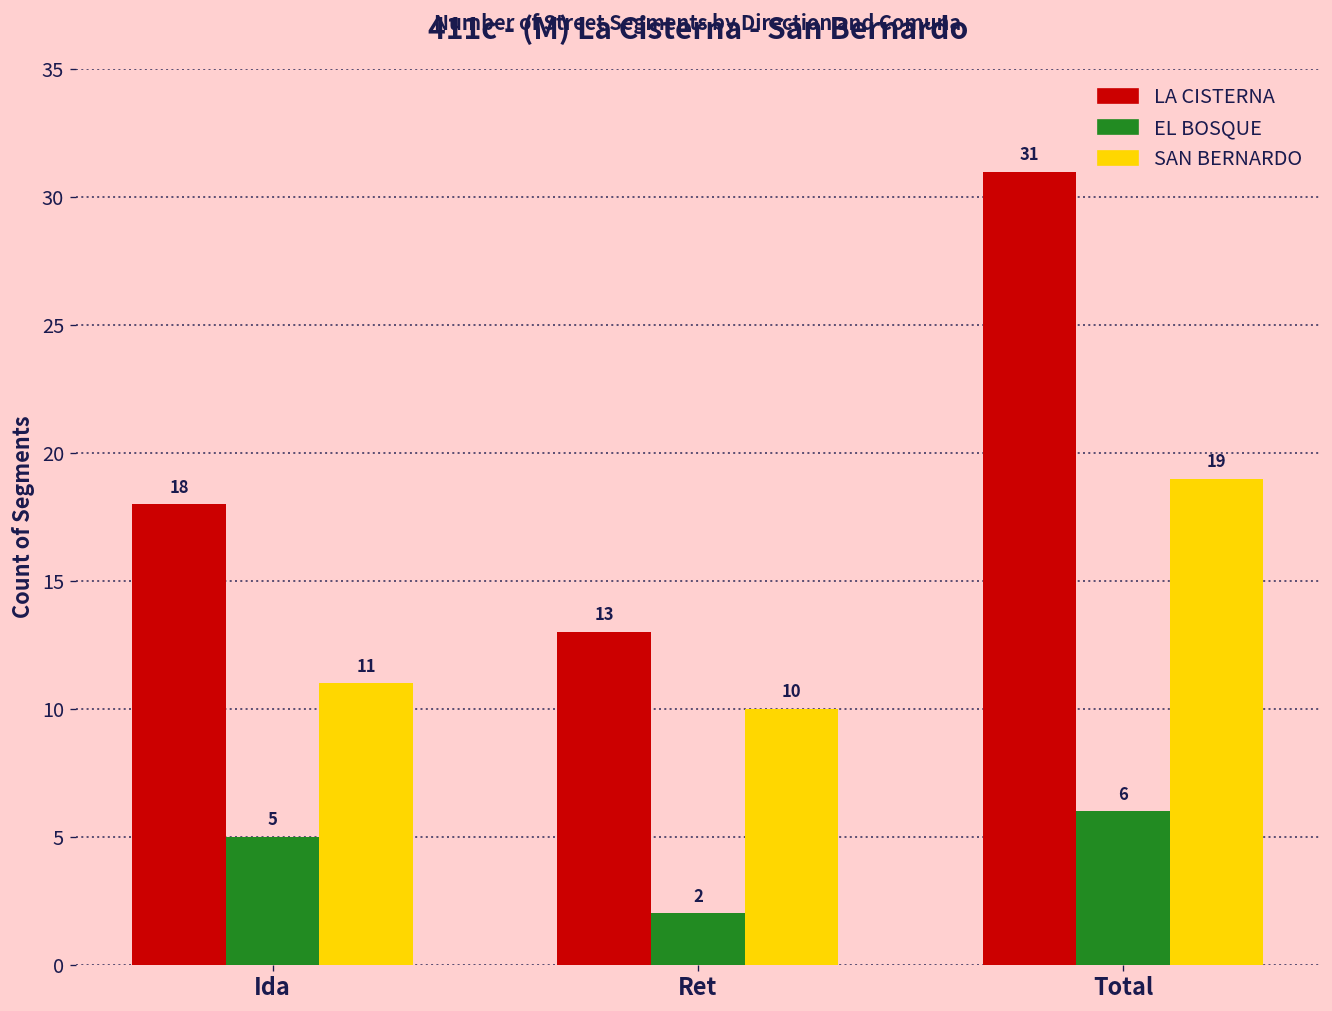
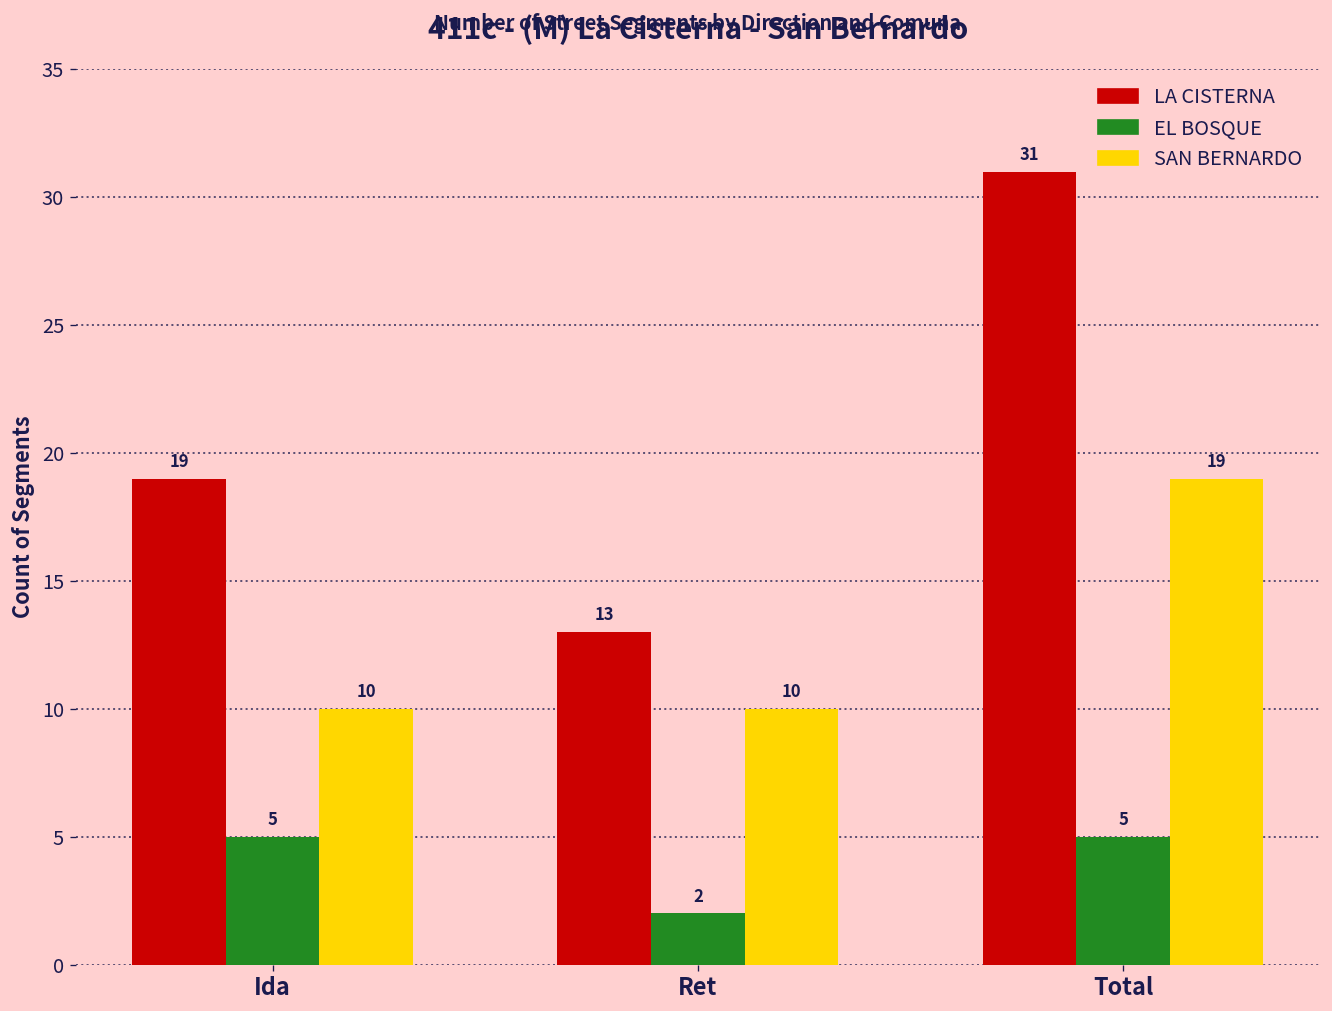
LA CISTERNA, Ida: 18 -> 19
SAN BERNARDO, Ida: 11 -> 10
EL BOSQUE, Total: 6 -> 5
